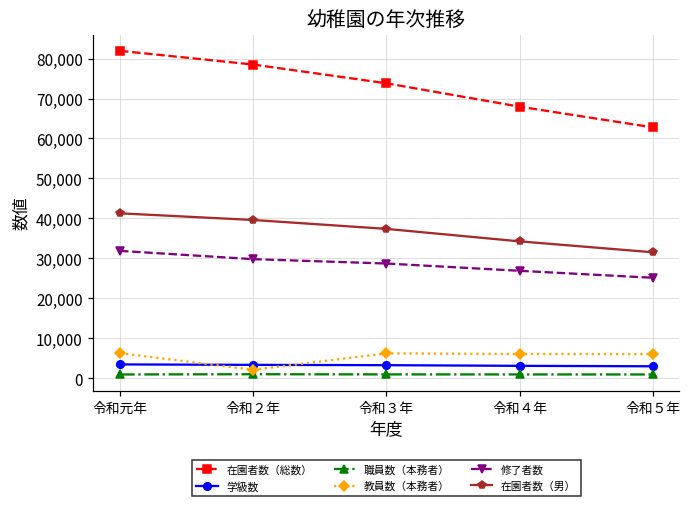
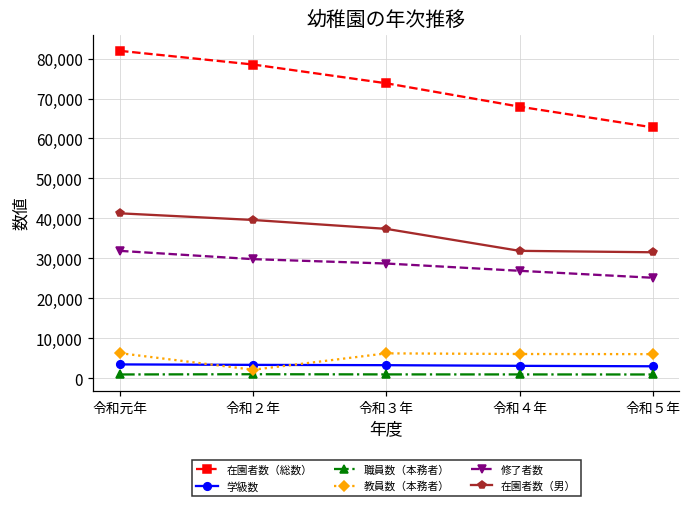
在園者数（男）, 令和４年: 34,000 -> 32,000
